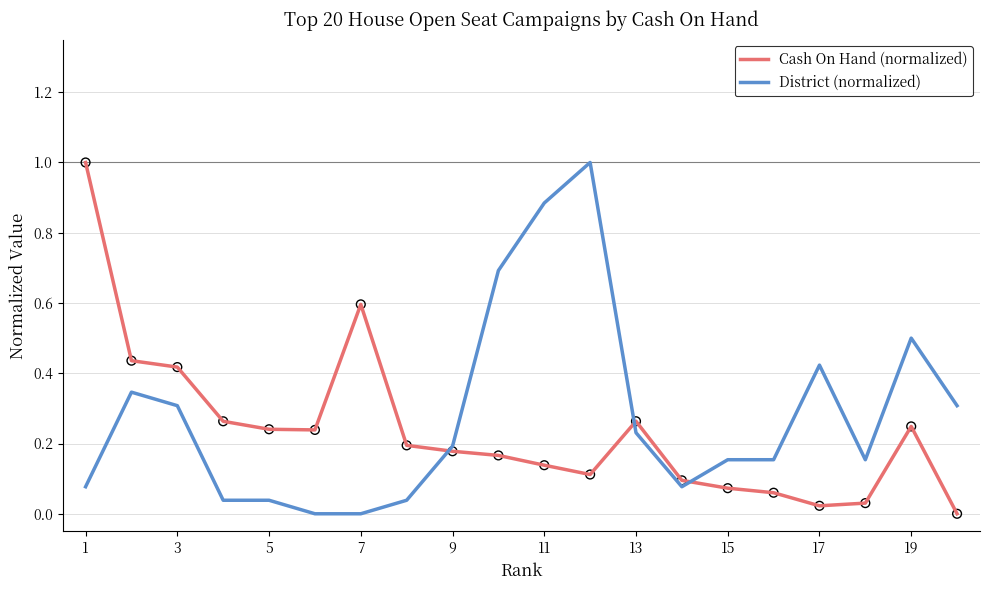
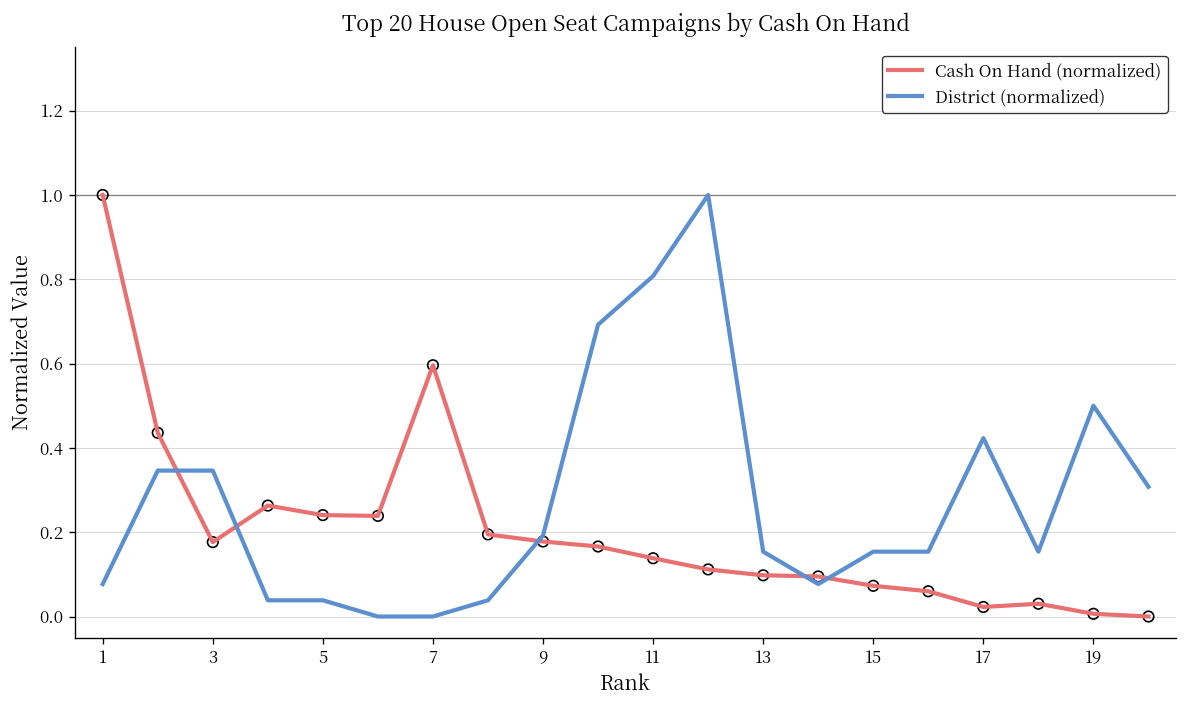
Cash On Hand (normalized), 3: 0.42 -> 0.18
District (normalized), 3: 0.31 -> 0.35
District (normalized), 11: 0.88 -> 0.81
Cash On Hand (normalized), 13: 0.26 -> 0.10
District (normalized), 13: 0.23 -> 0.15
Cash On Hand (normalized), 19: 0.25 -> 0.01
